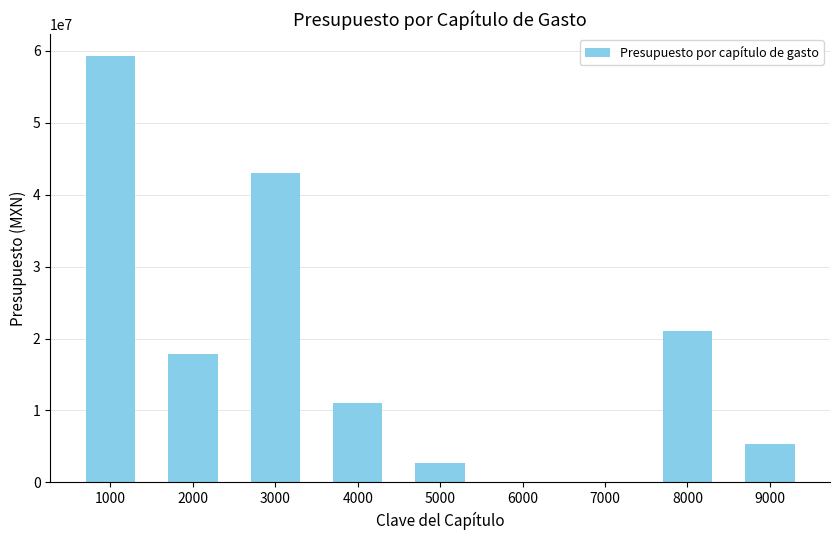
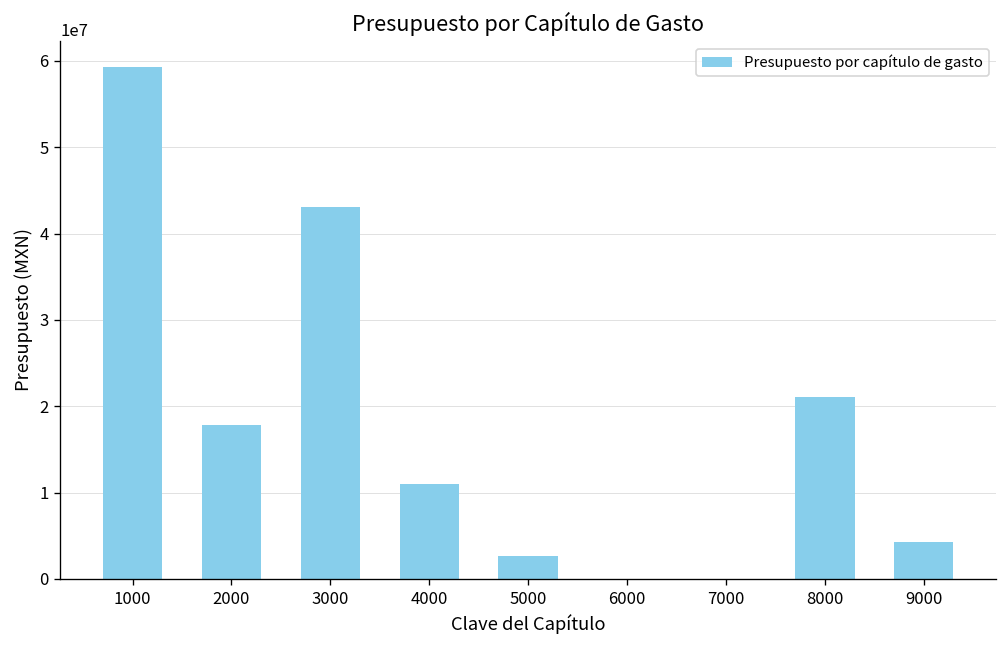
9000: 5000000 -> 4000000
